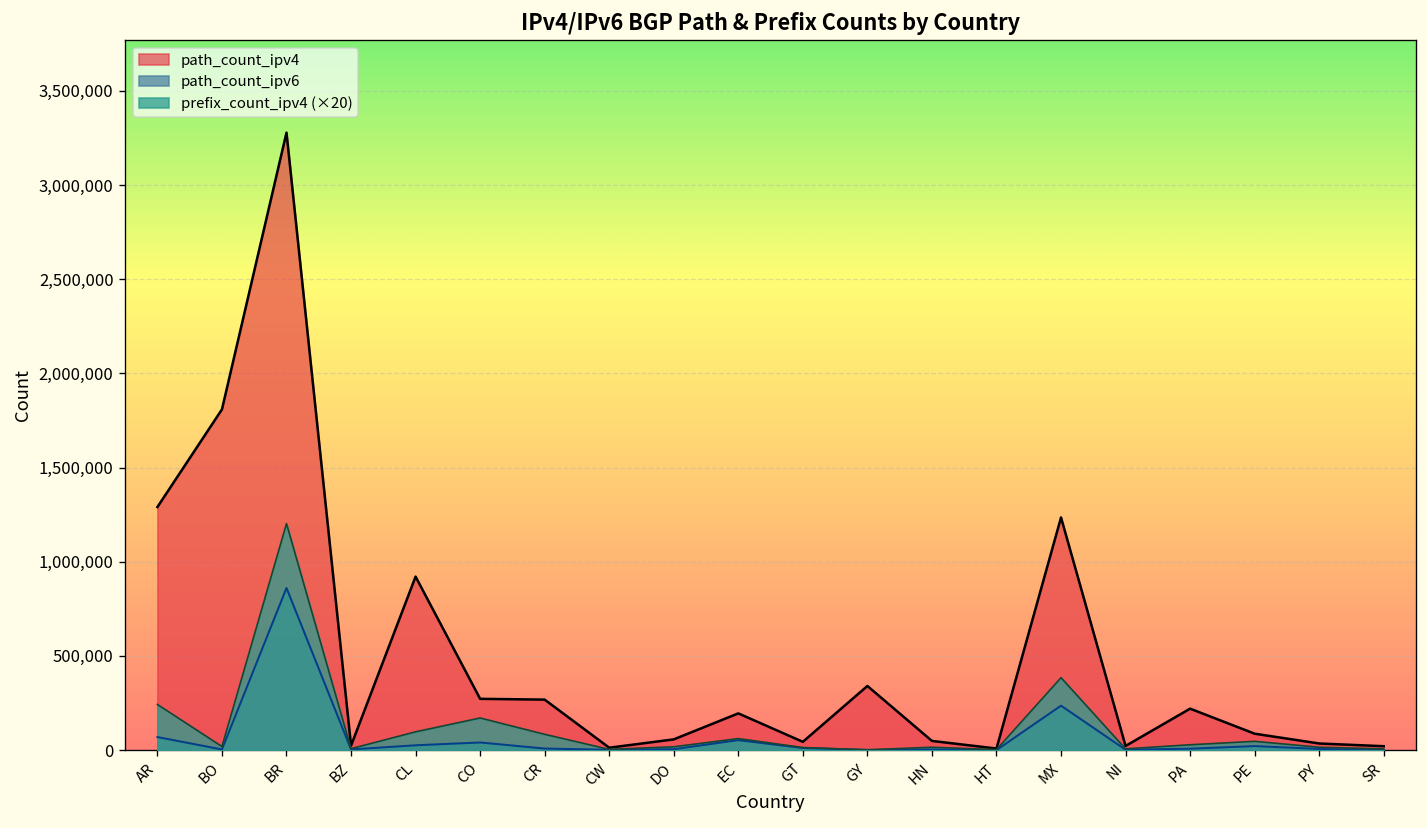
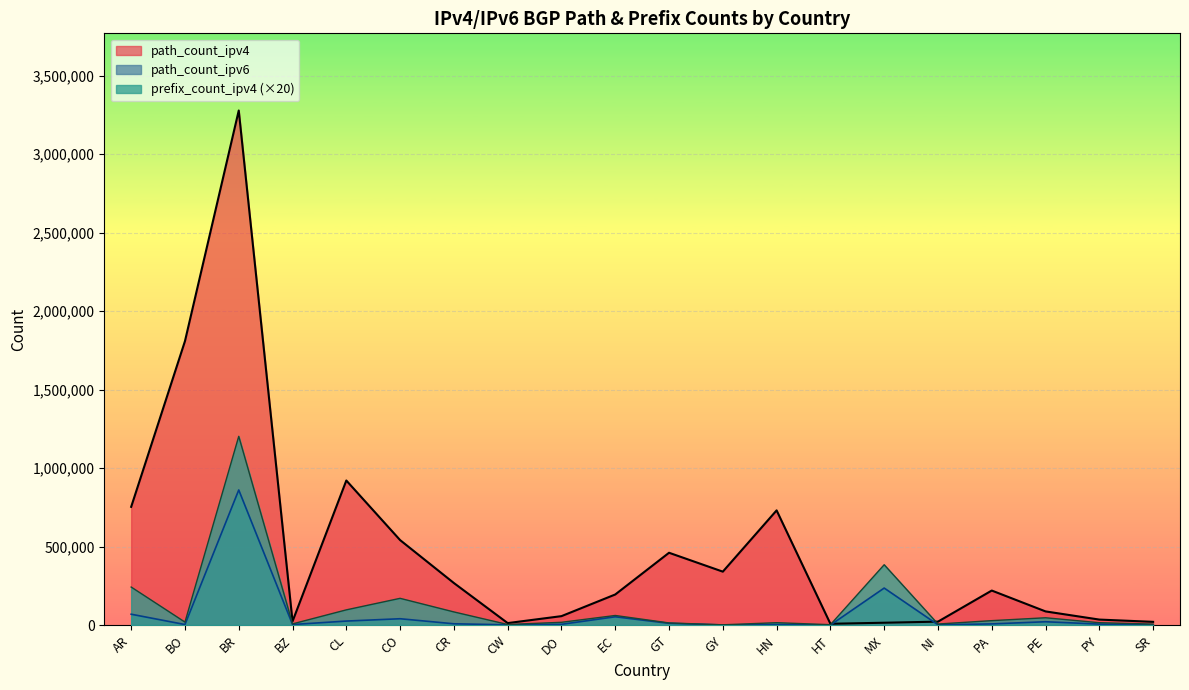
path_count_ipv4, AR: 1,290,000 -> 750,000
path_count_ipv4, CO: 270,000 -> 540,000
path_count_ipv4, GT: 40,000 -> 460,000
path_count_ipv4, HN: 50,000 -> 730,000
path_count_ipv4, MX: 1,240,000 -> 20,000
